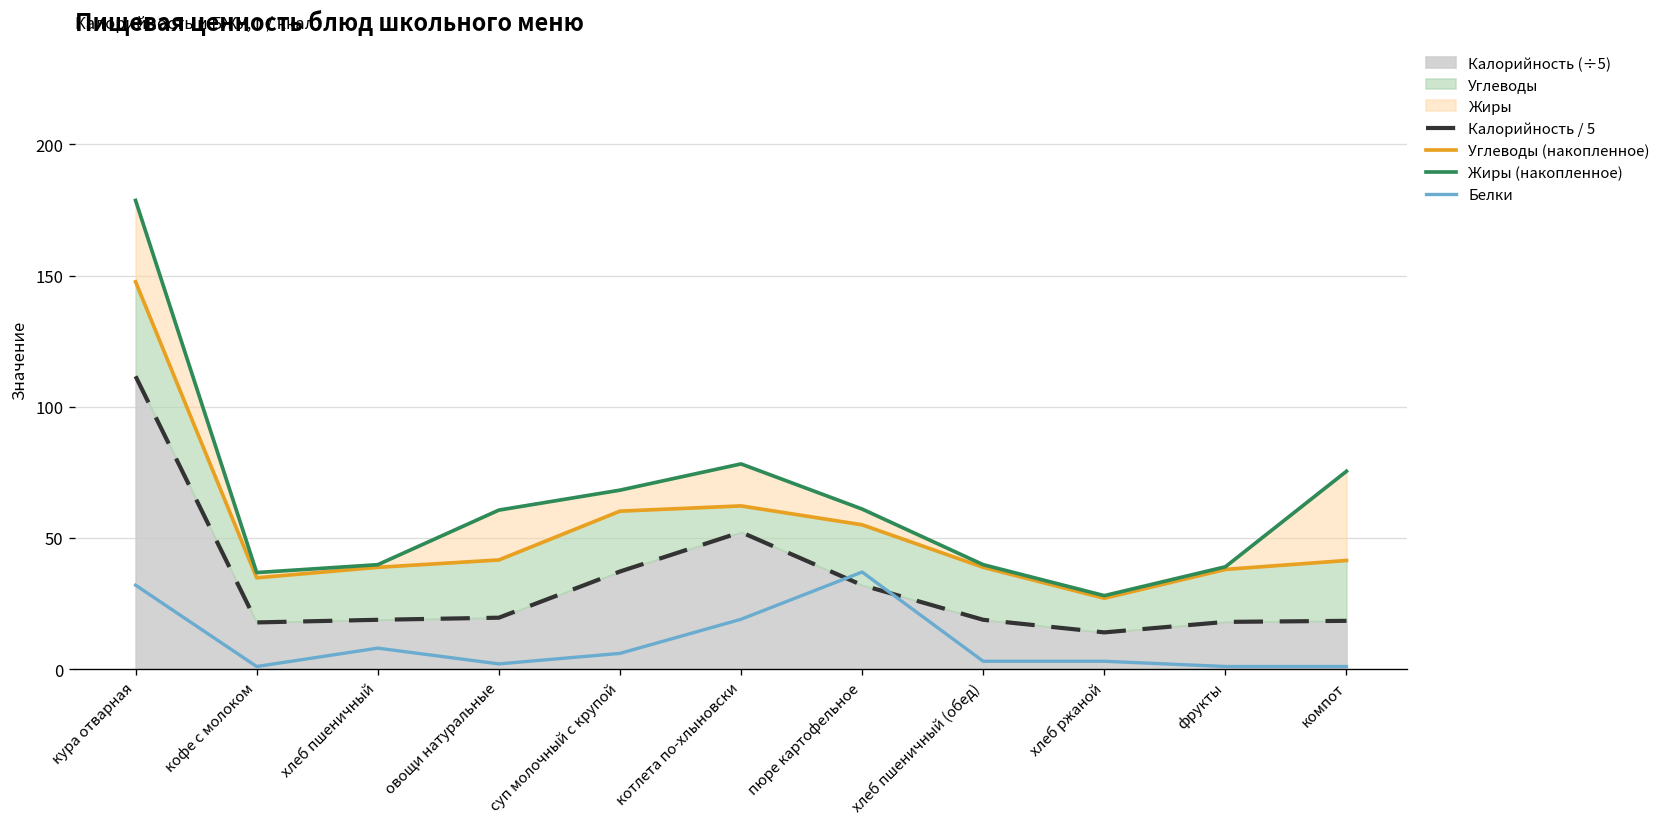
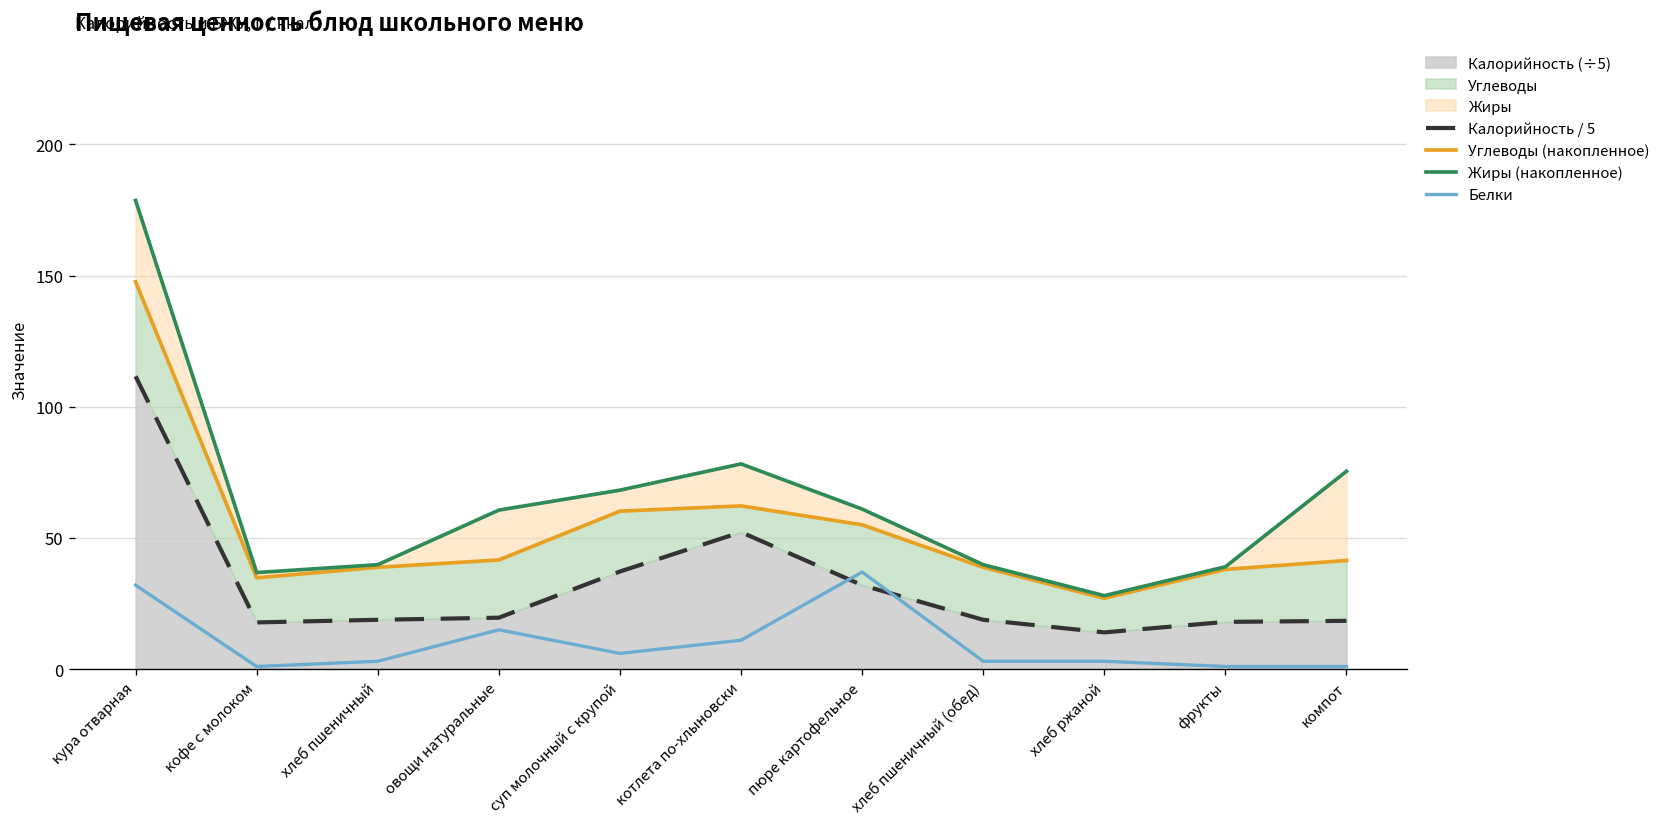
Белки, хлеб пшеничный: 8 -> 3
Белки, овощи натуральные: 2 -> 15
Белки, котлета по-хлыновски: 19 -> 11
